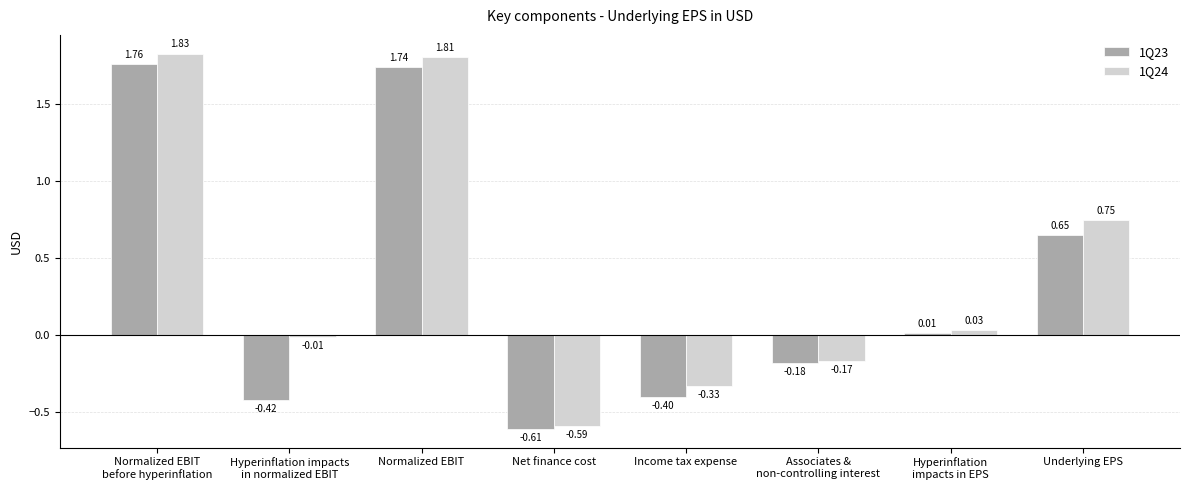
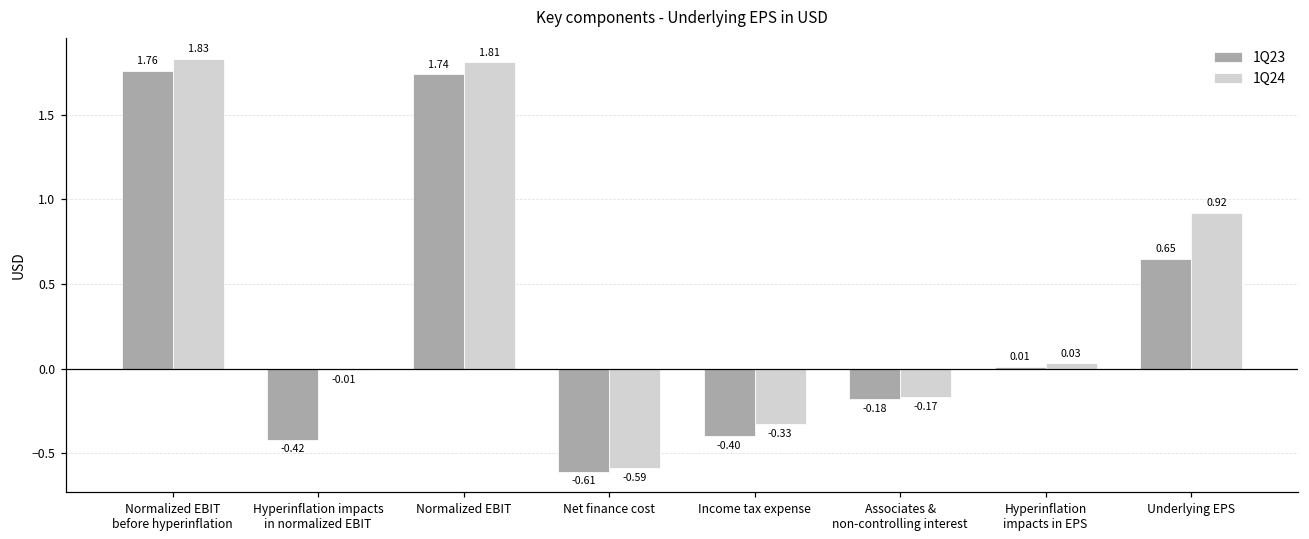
1Q24, Underlying EPS: 0.75 -> 0.92
